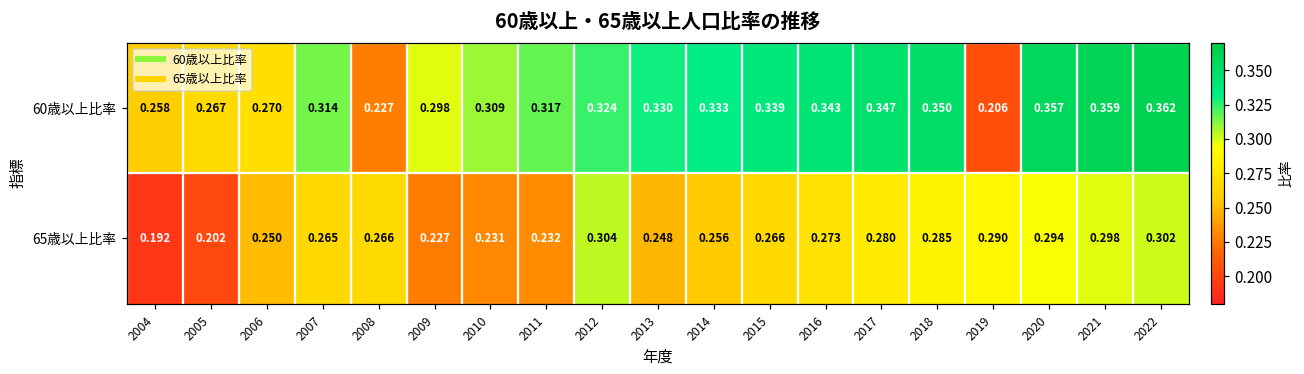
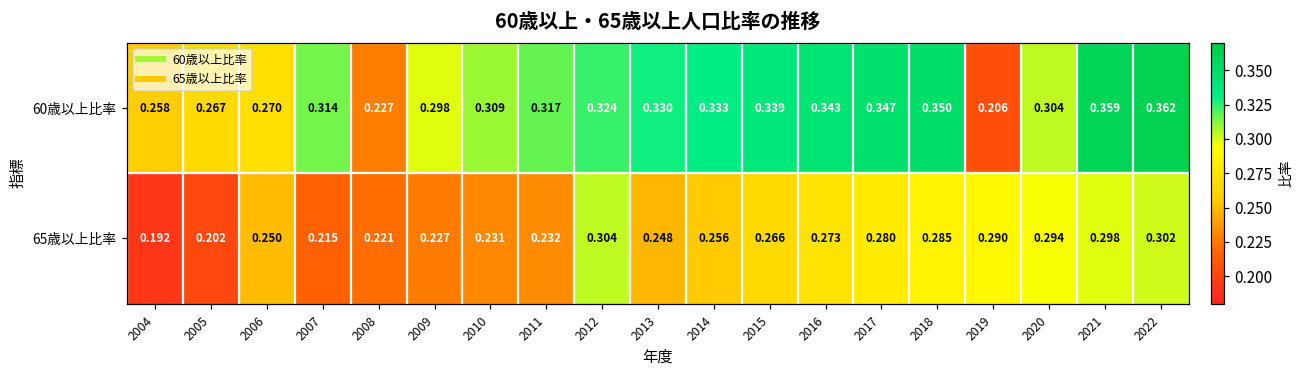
60歳以上比率, 2020: 0.357 -> 0.304
65歳以上比率, 2007: 0.265 -> 0.215
65歳以上比率, 2008: 0.266 -> 0.221
